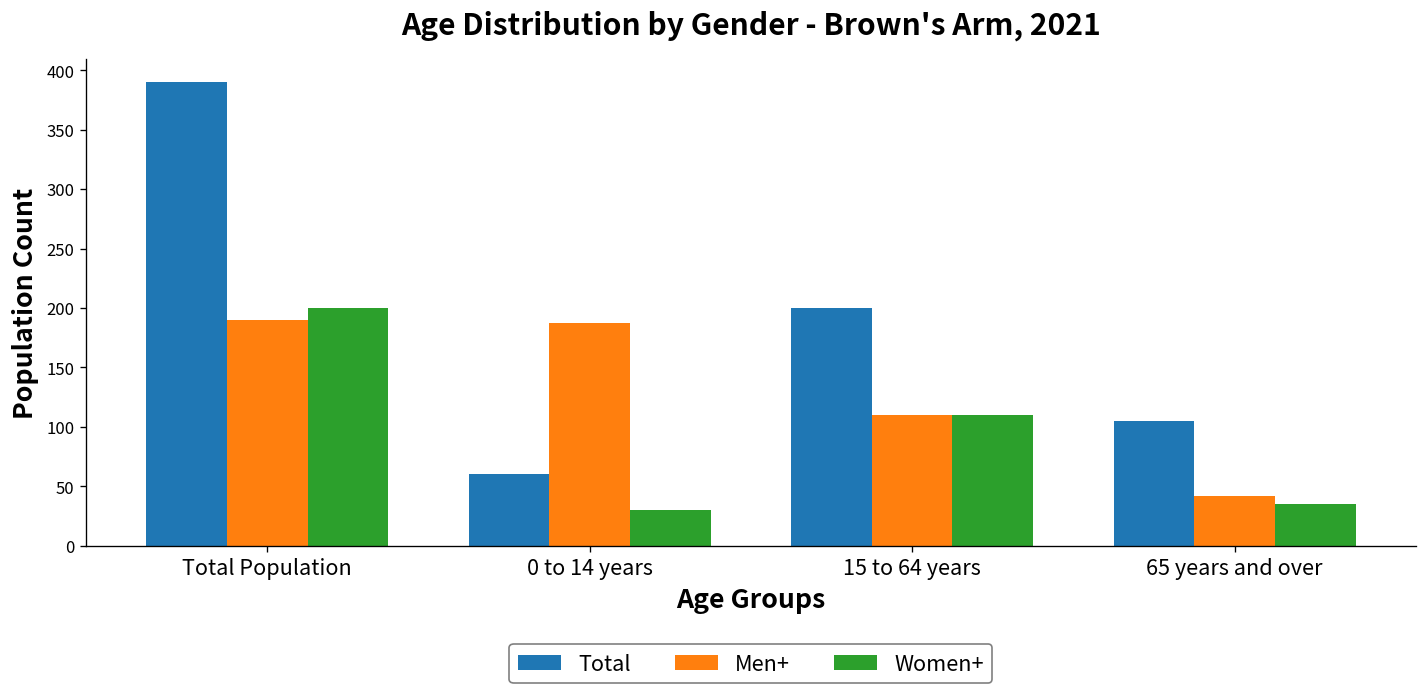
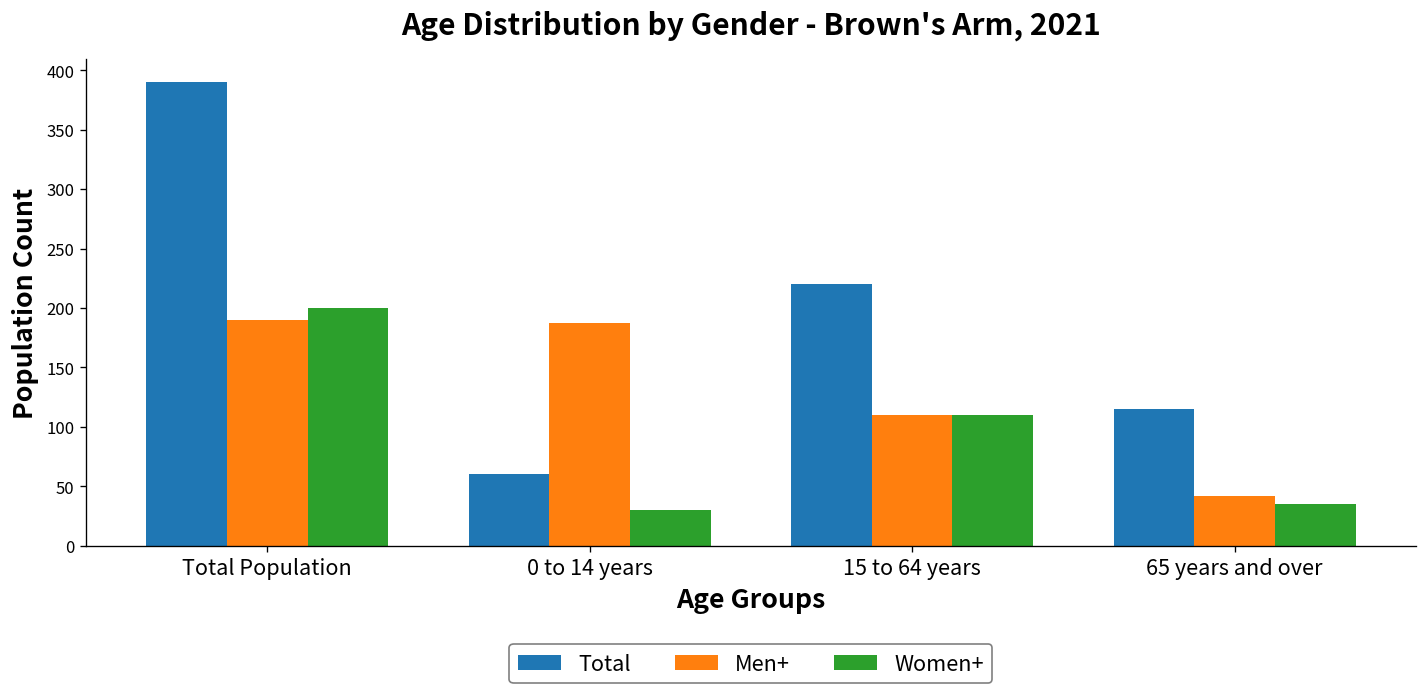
Total, 15 to 64 years: 200 -> 220
Total, 65 years and over: 110 -> 120
